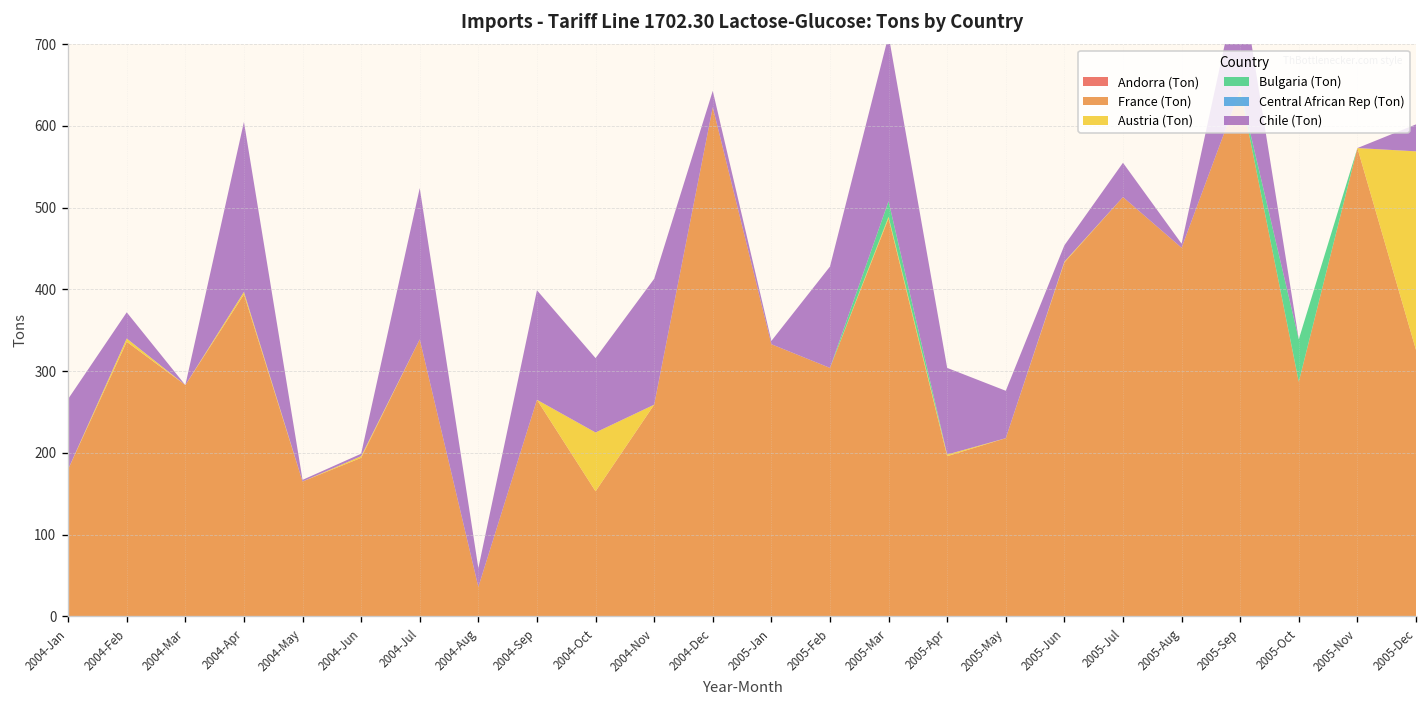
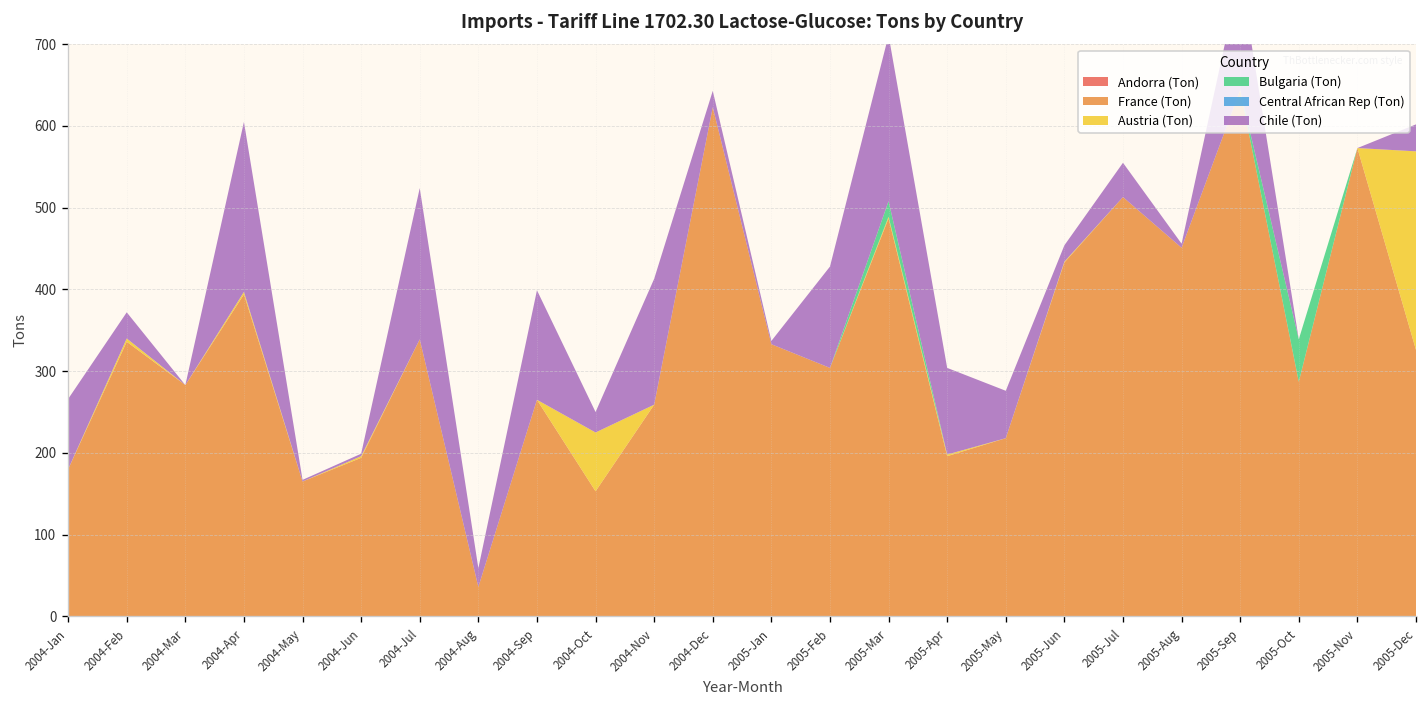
Chile (Ton), 2004-Oct: 90 -> 30
